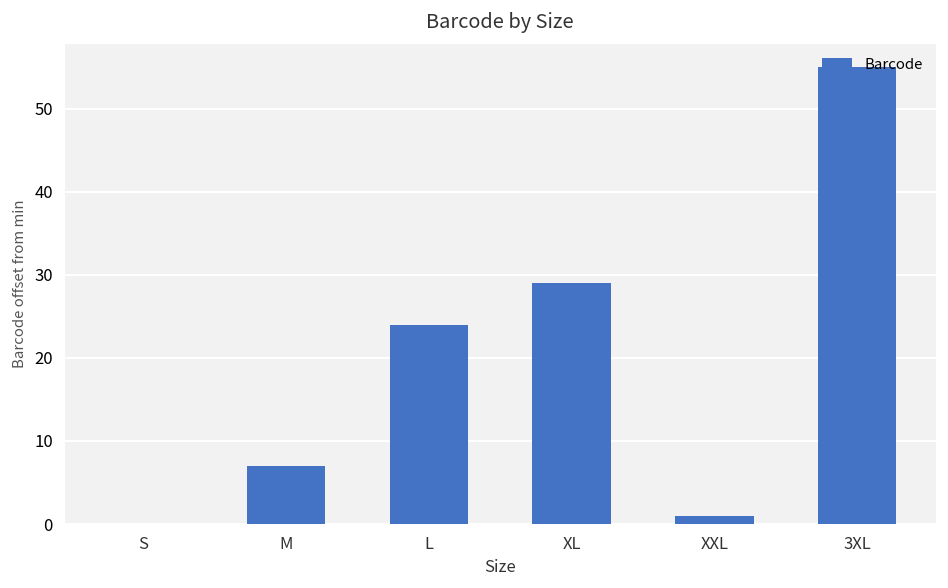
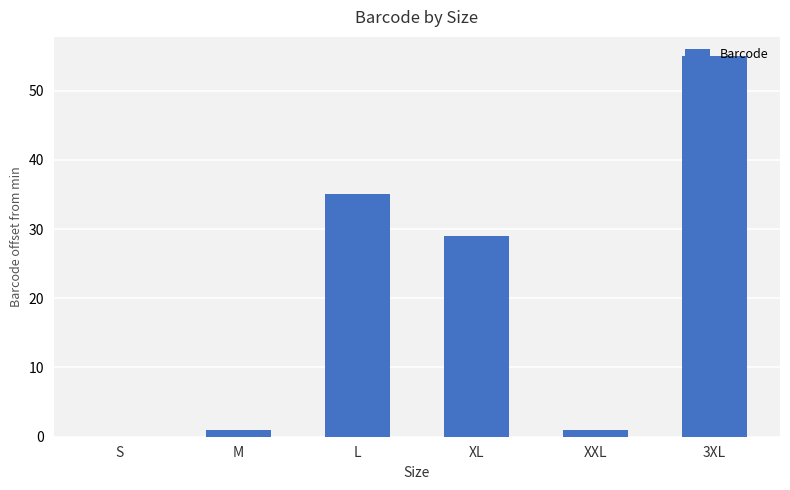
M: 7 -> 1
L: 24 -> 35
